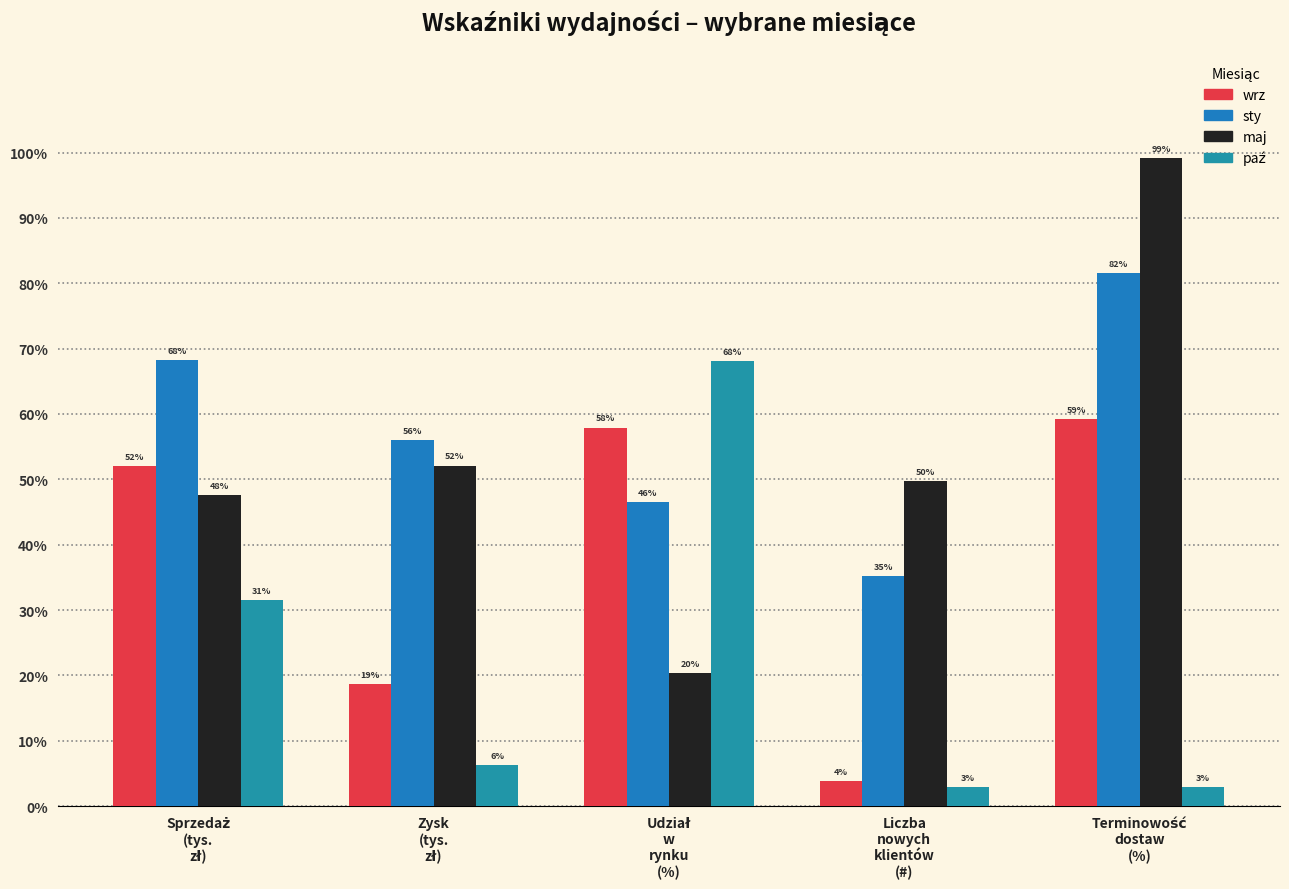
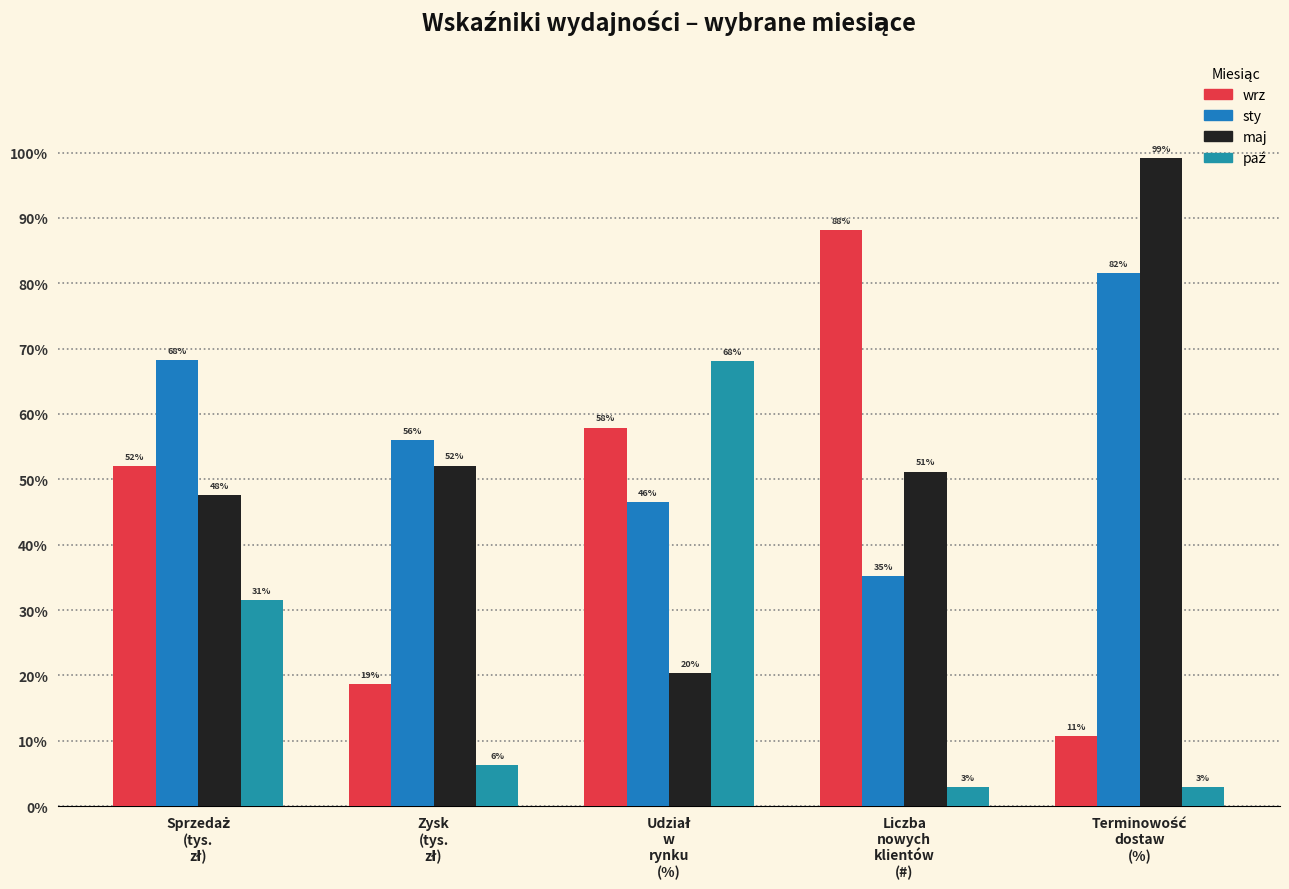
wrz, Liczba nowych klientów (#): 4% -> 88%
maj, Liczba nowych klientów (#): 50% -> 51%
wrz, Terminowość dostaw (%): 59% -> 11%
